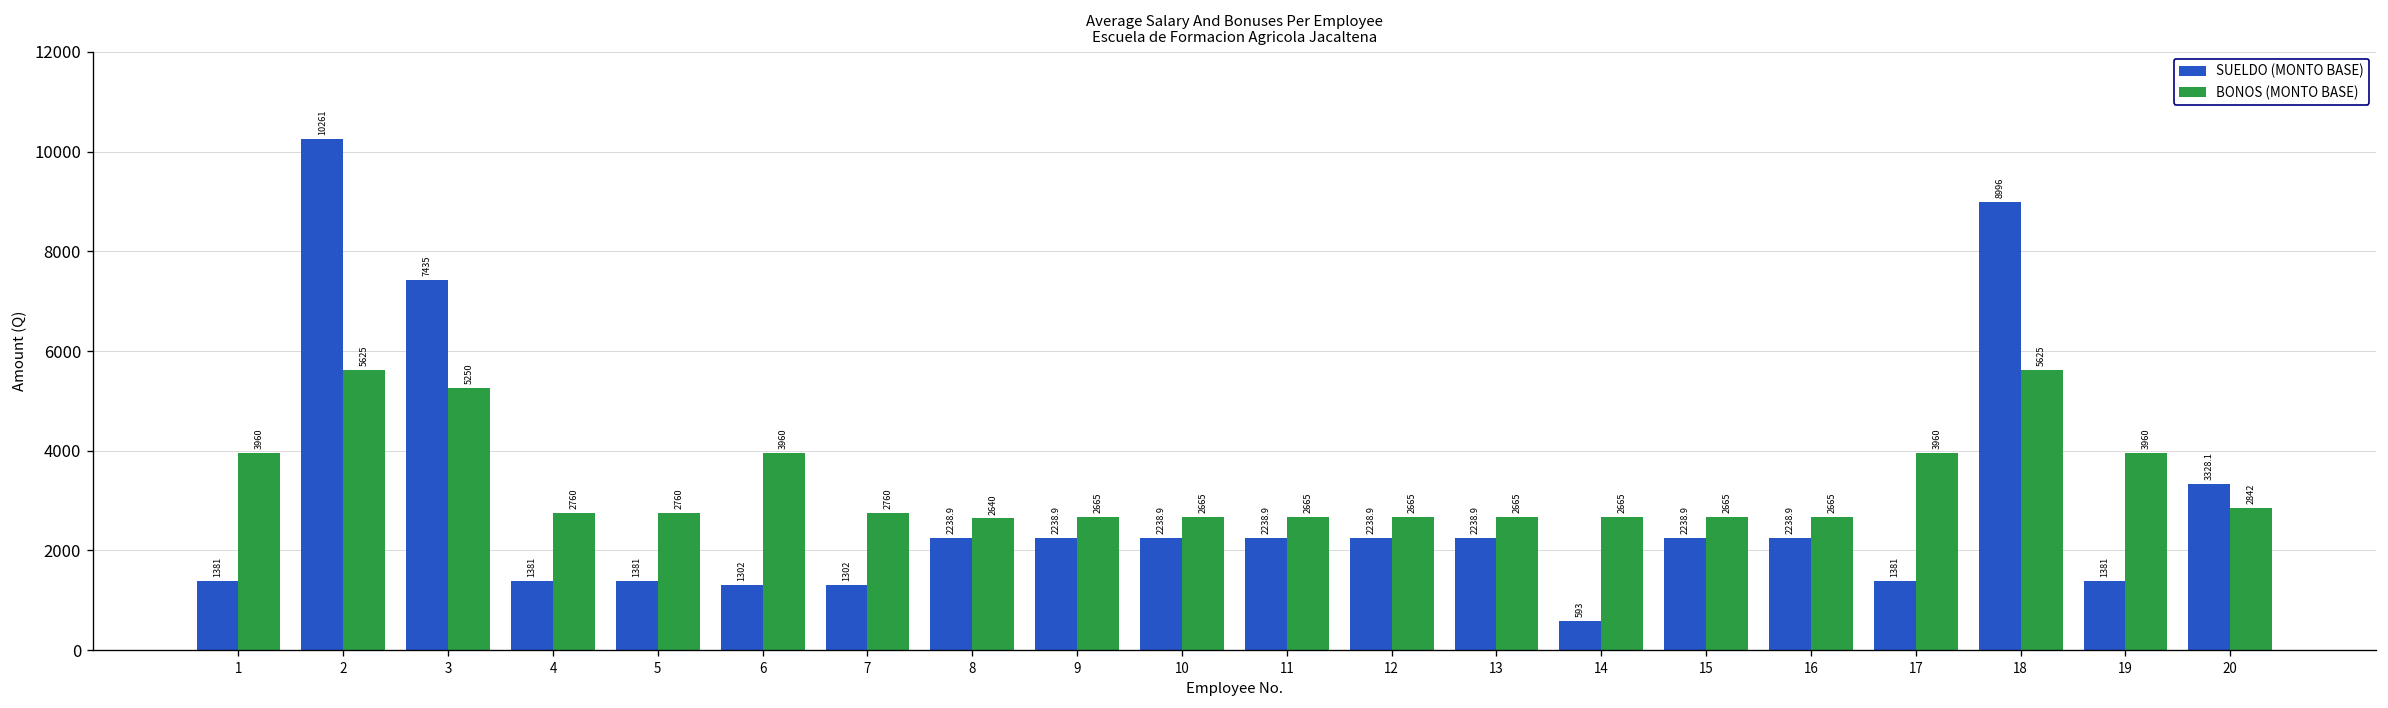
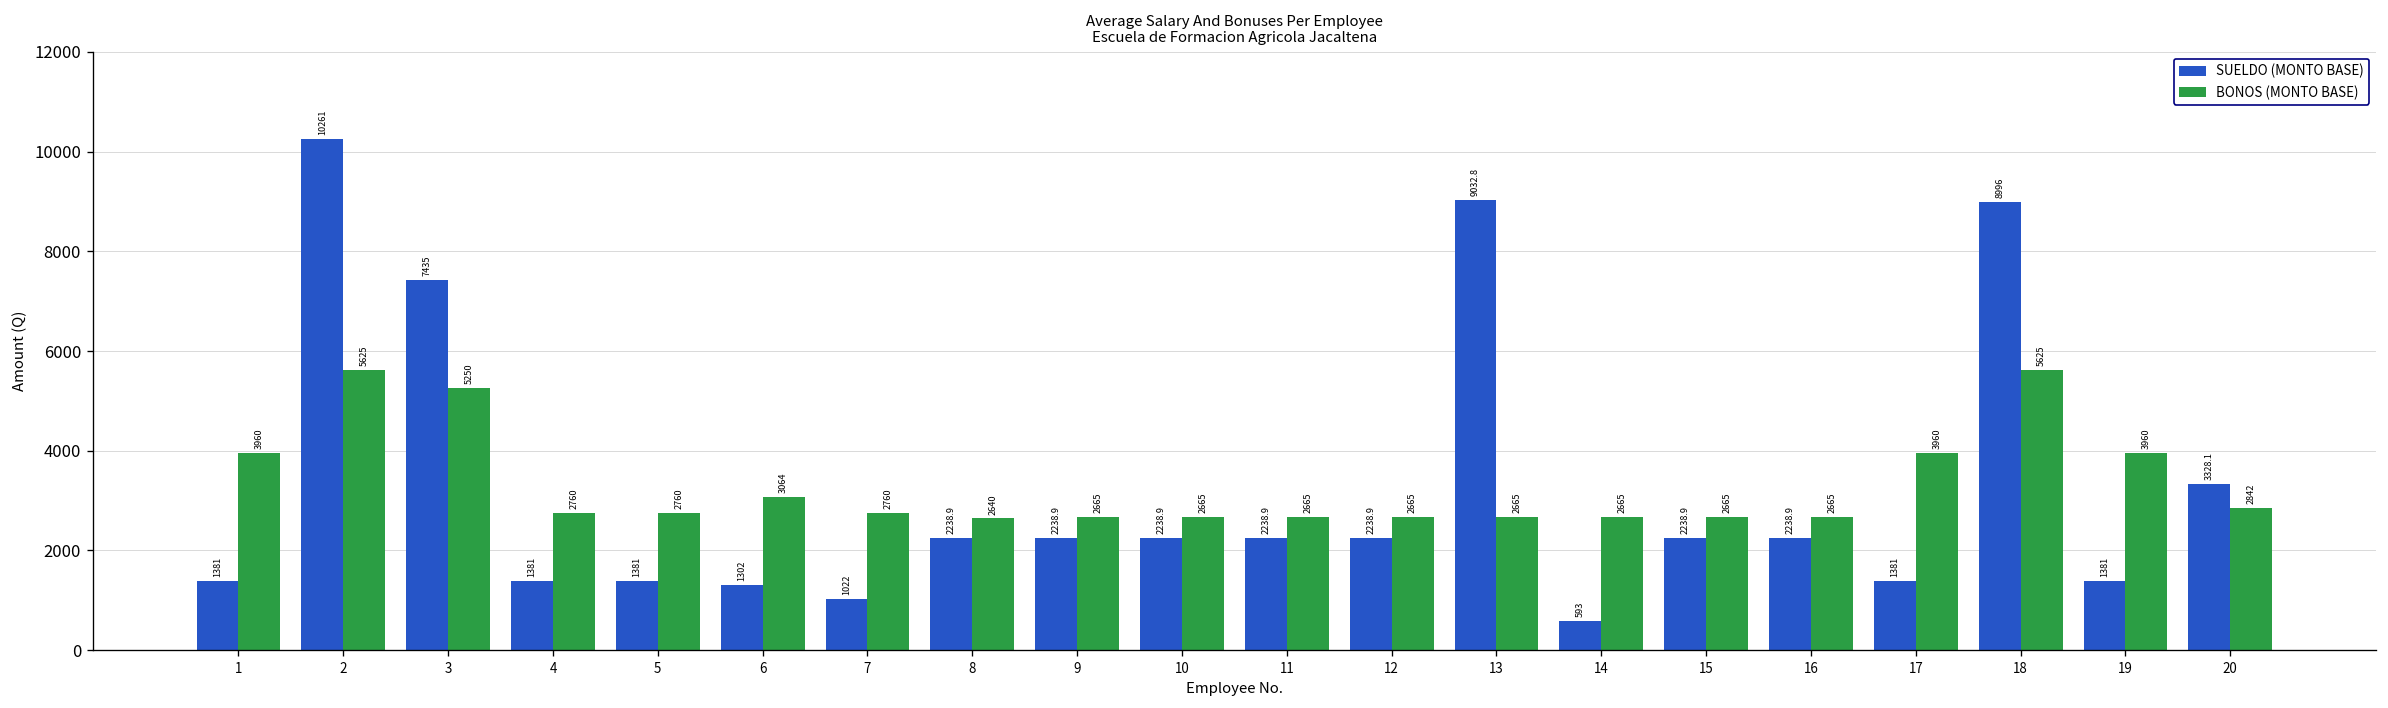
BONOS (MONTO BASE), 6: 3960 -> 3064
SUELDO (MONTO BASE), 7: 1302 -> 1022
SUELDO (MONTO BASE), 13: 2238.9 -> 9032.8
